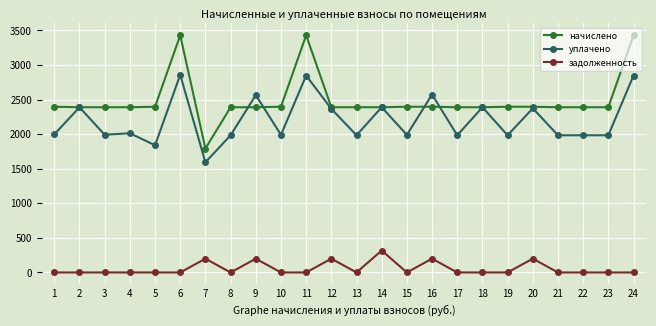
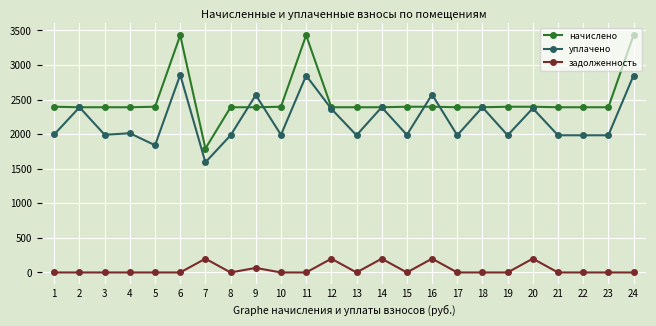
задолженность, 9: 200 -> 100
задолженность, 14: 300 -> 200
